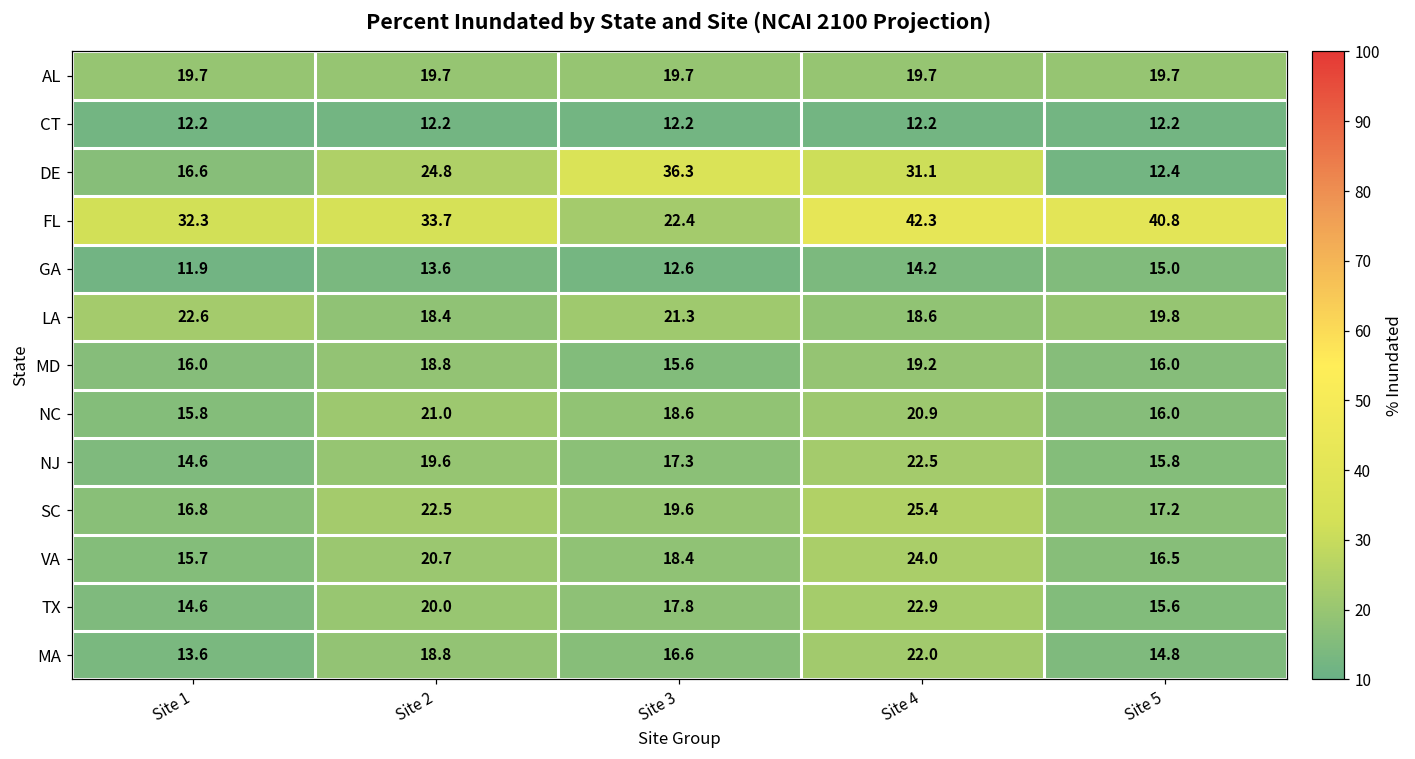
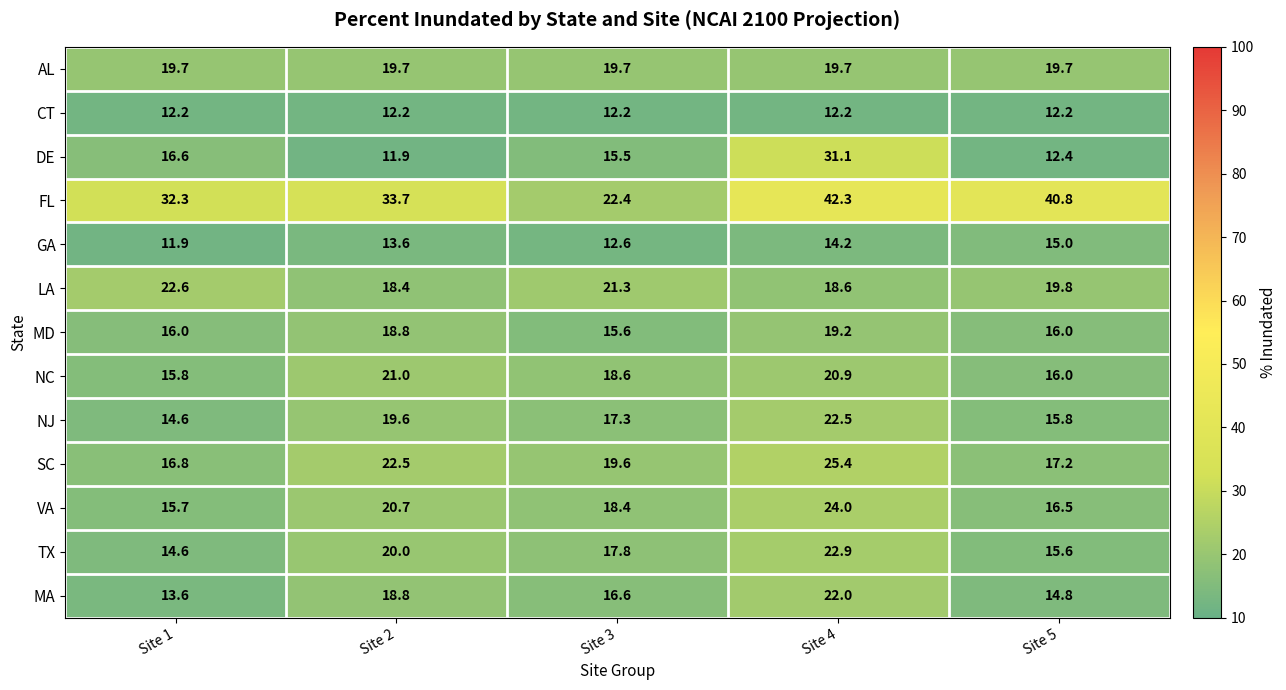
DE, Site 2: 24.8 -> 11.9
DE, Site 3: 36.3 -> 15.5
